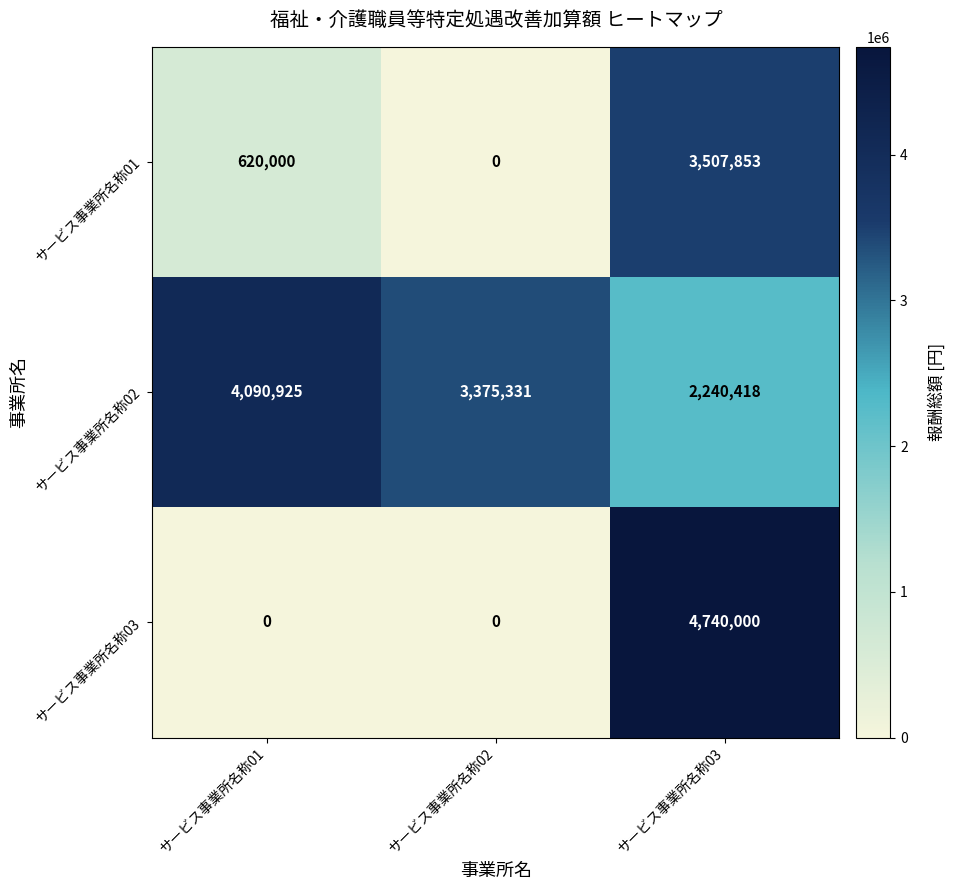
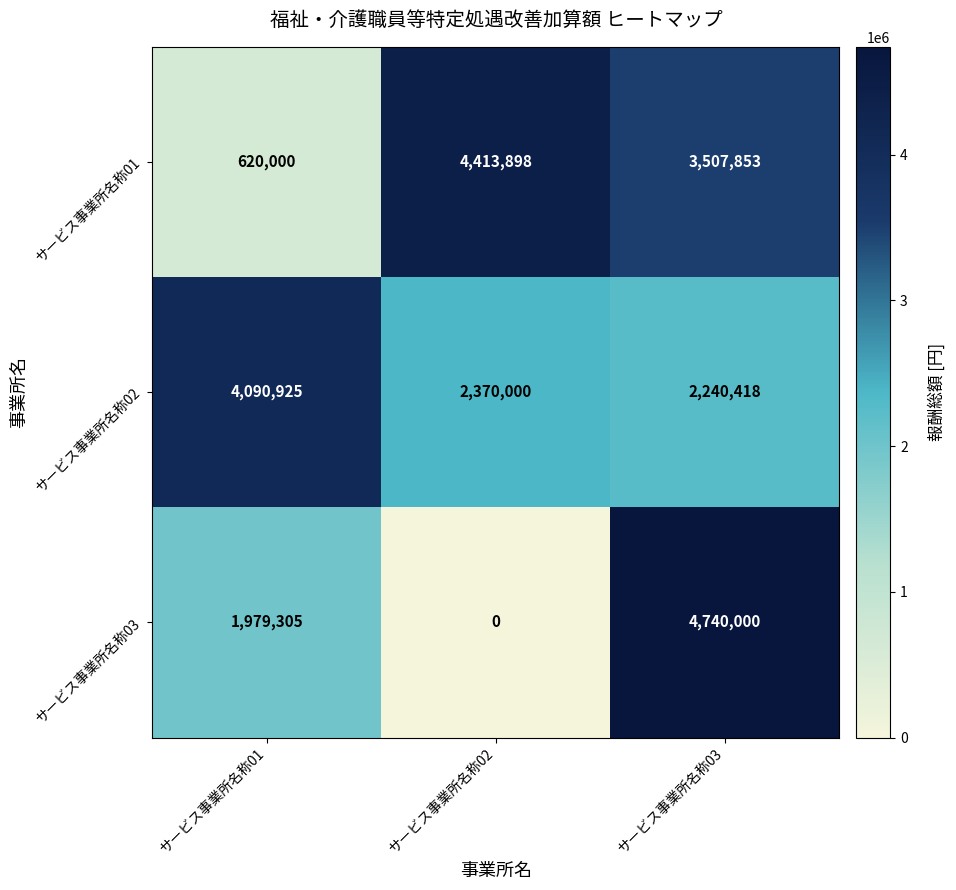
サービス事業所名称01, サービス事業所名称02: 0 -> 4,413,898
サービス事業所名称02, サービス事業所名称02: 3,375,331 -> 2,370,000
サービス事業所名称03, サービス事業所名称01: 0 -> 1,979,305
